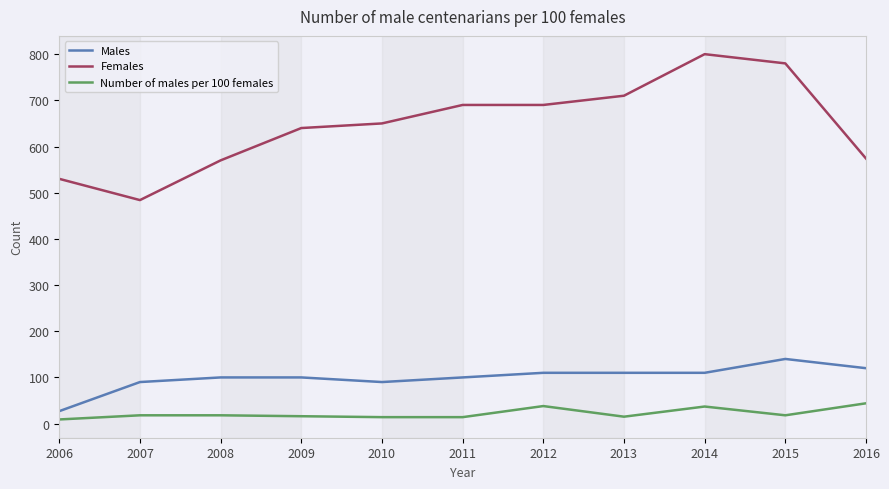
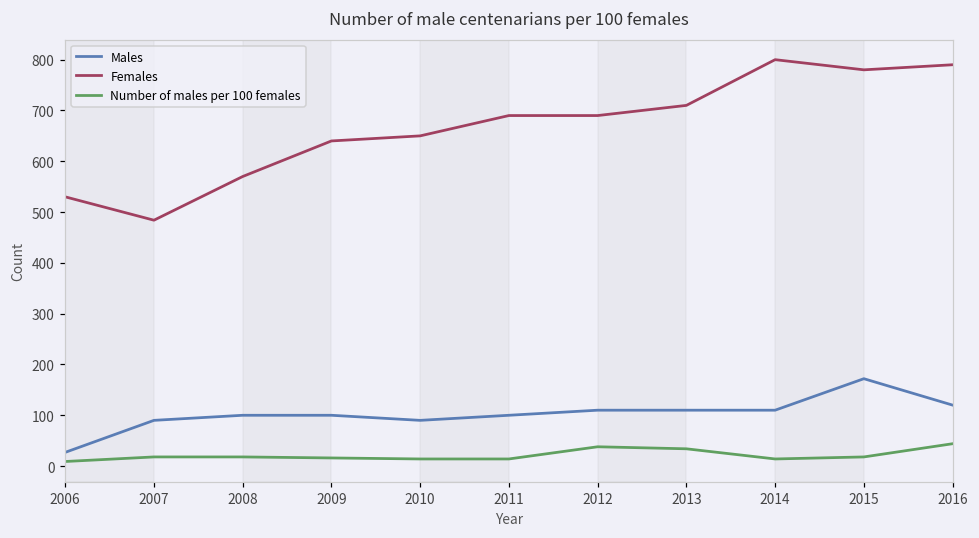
Number of males per 100 females, 2013: 20 -> 30
Number of males per 100 females, 2014: 40 -> 10
Males, 2015: 140 -> 170
Females, 2016: 570 -> 790
